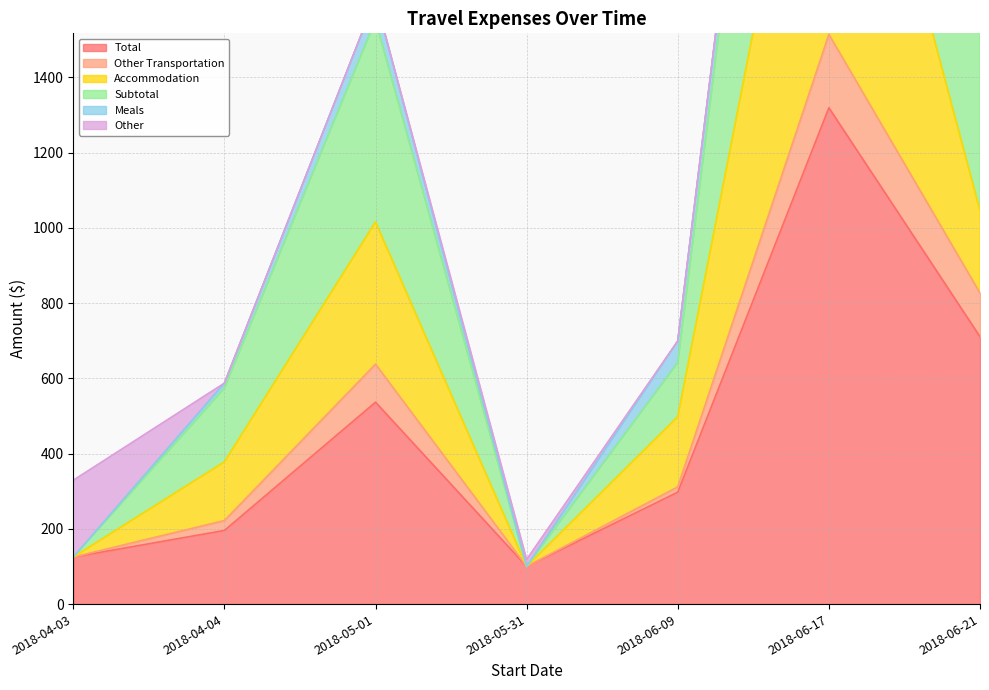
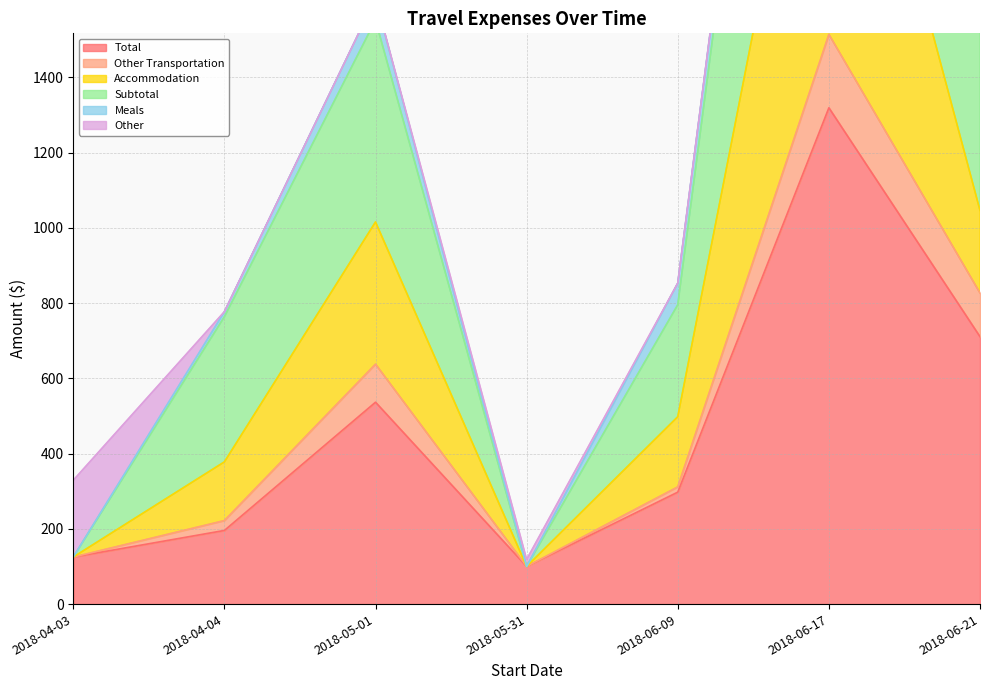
Subtotal, 2018-04-04: 200 -> 390
Subtotal, 2018-06-09: 140 -> 300
